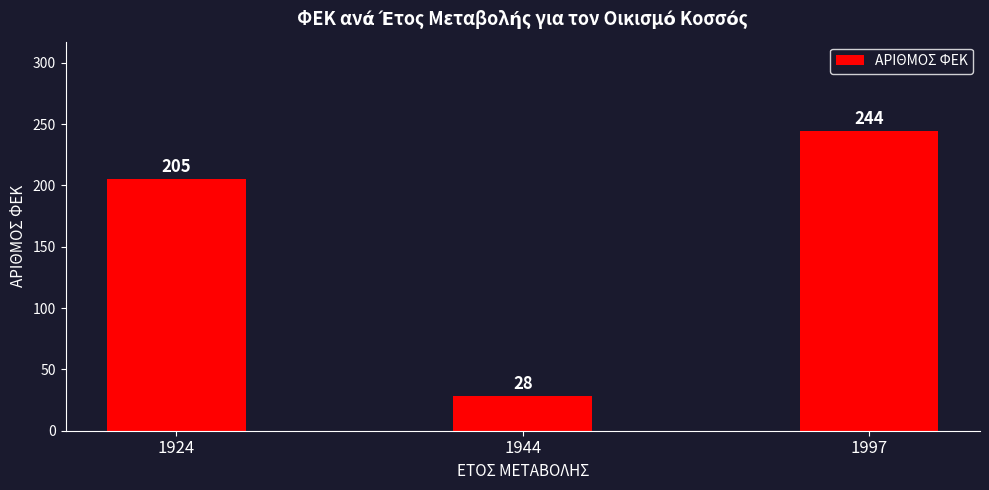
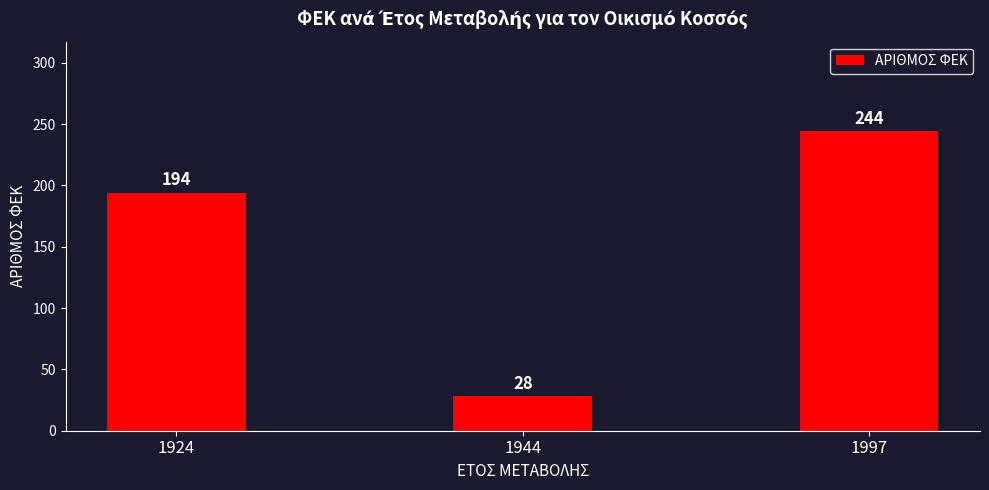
1924: 205 -> 194
